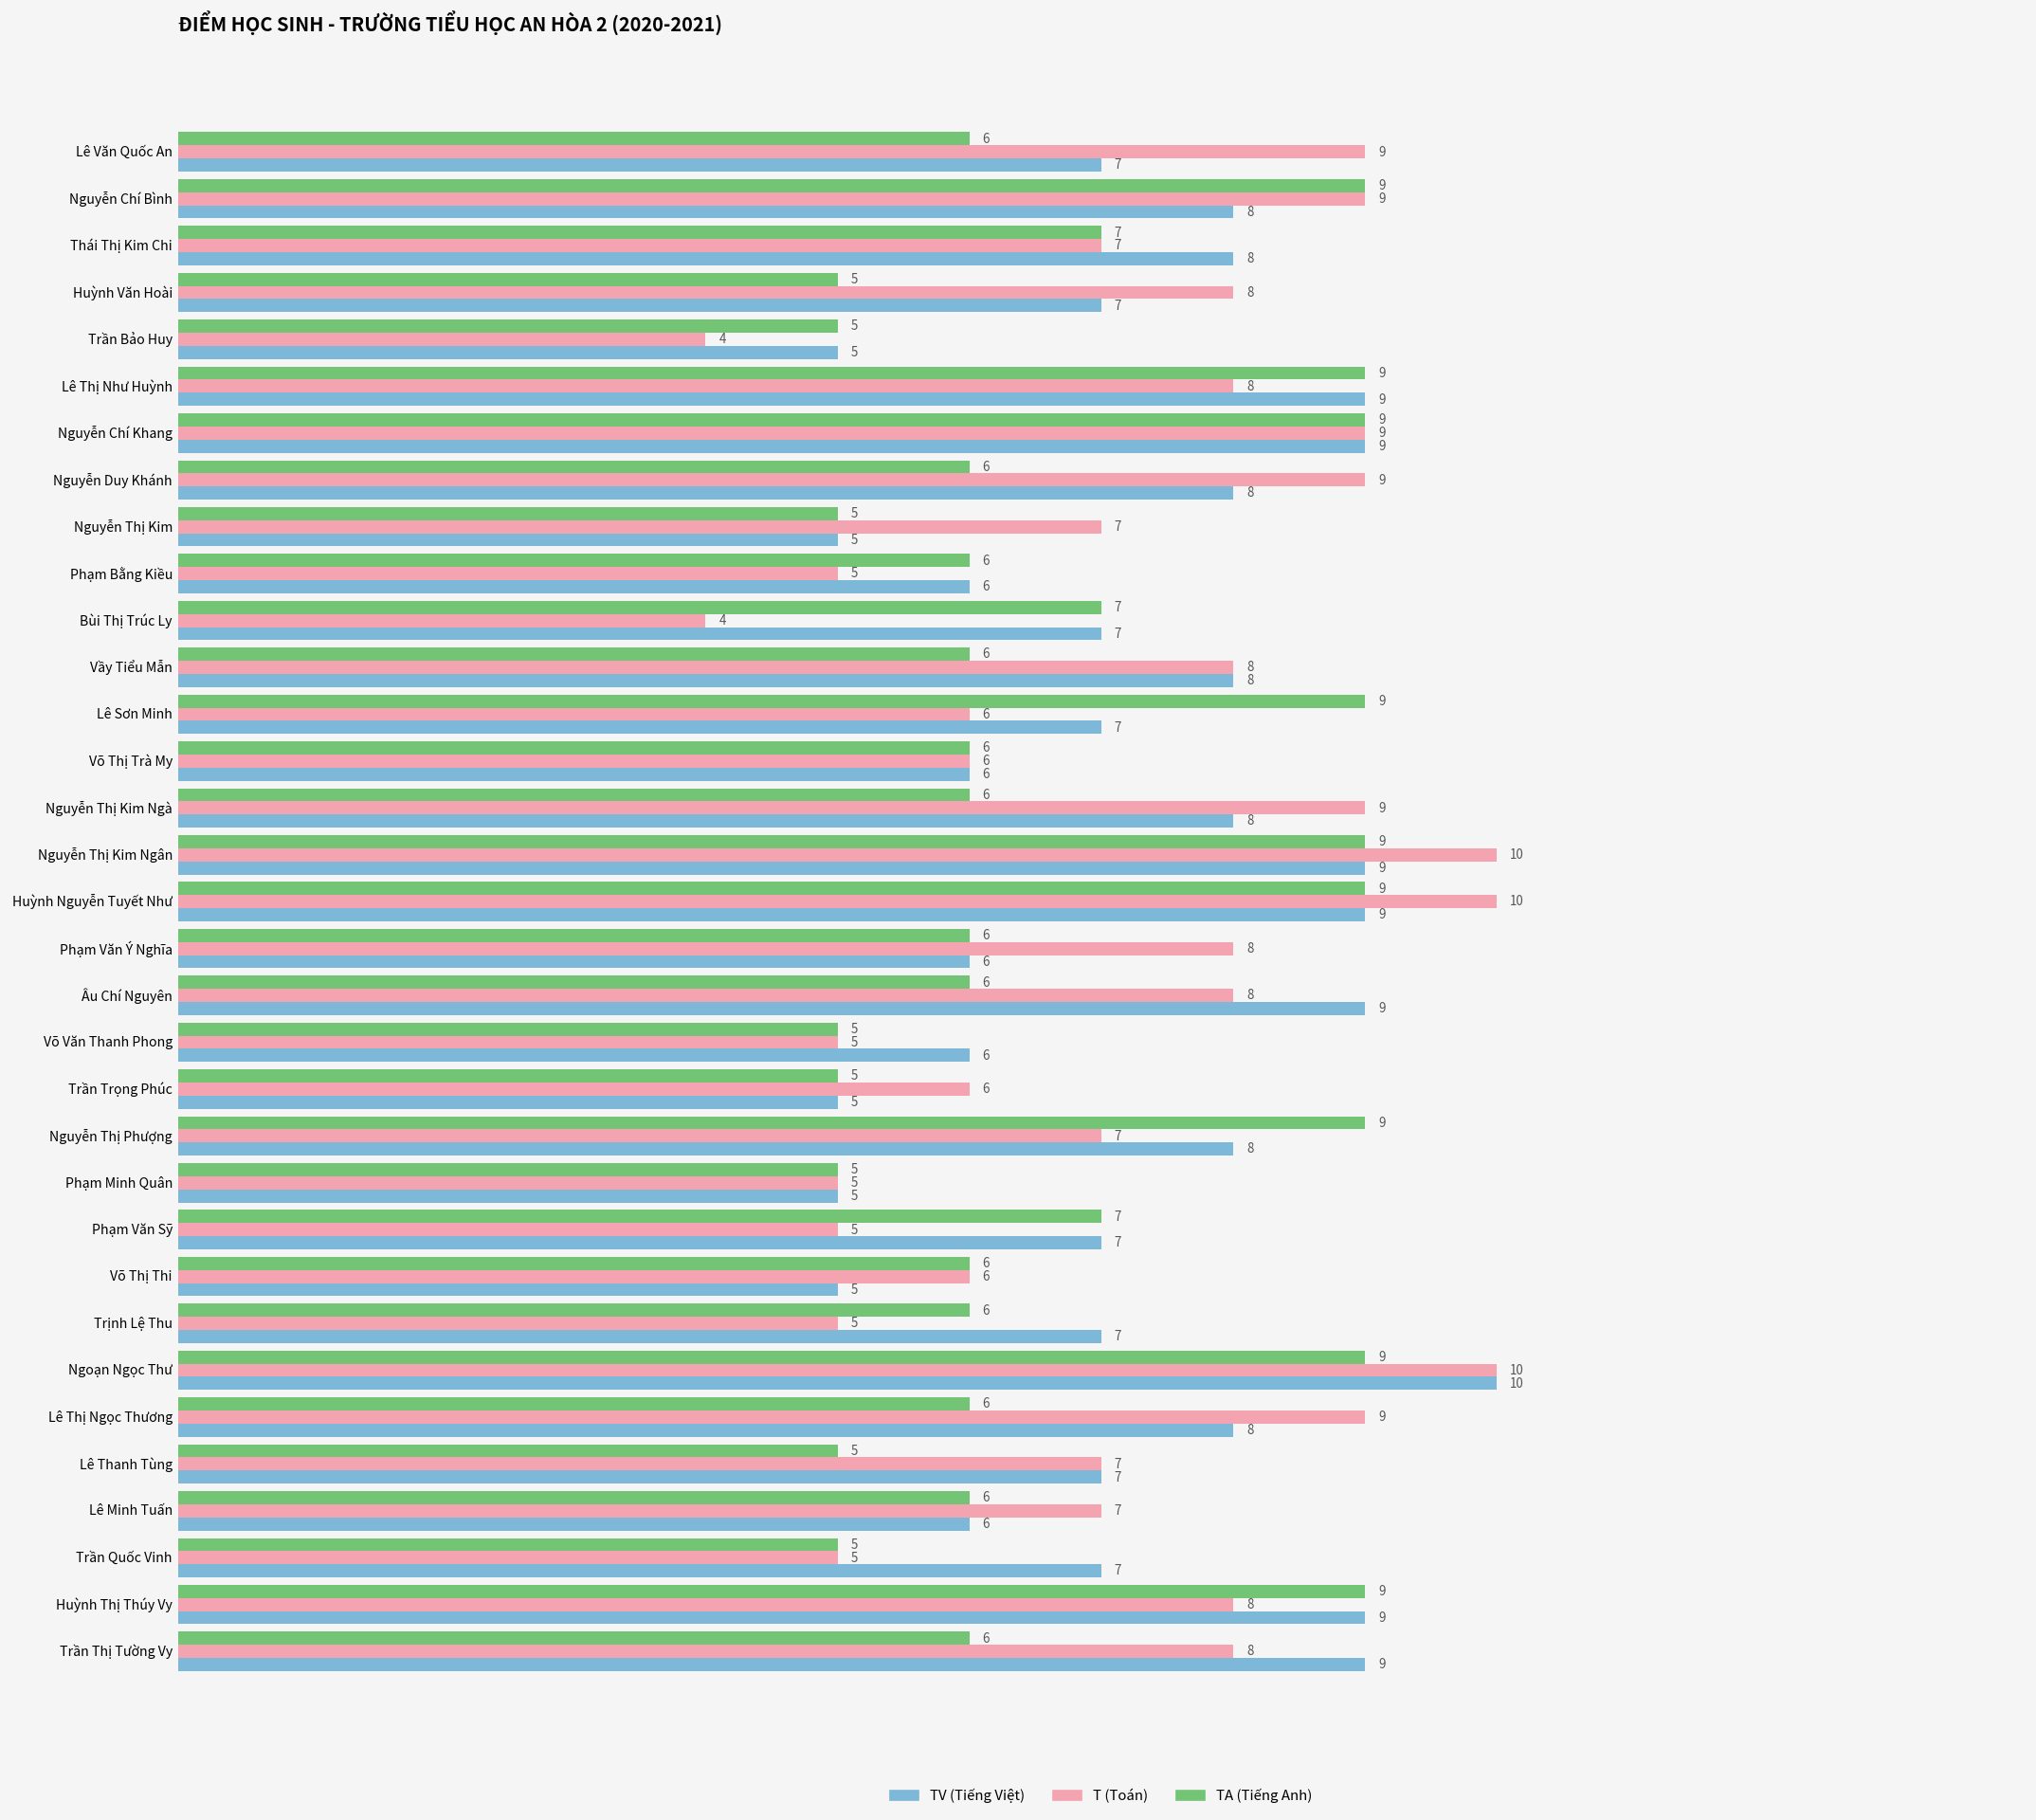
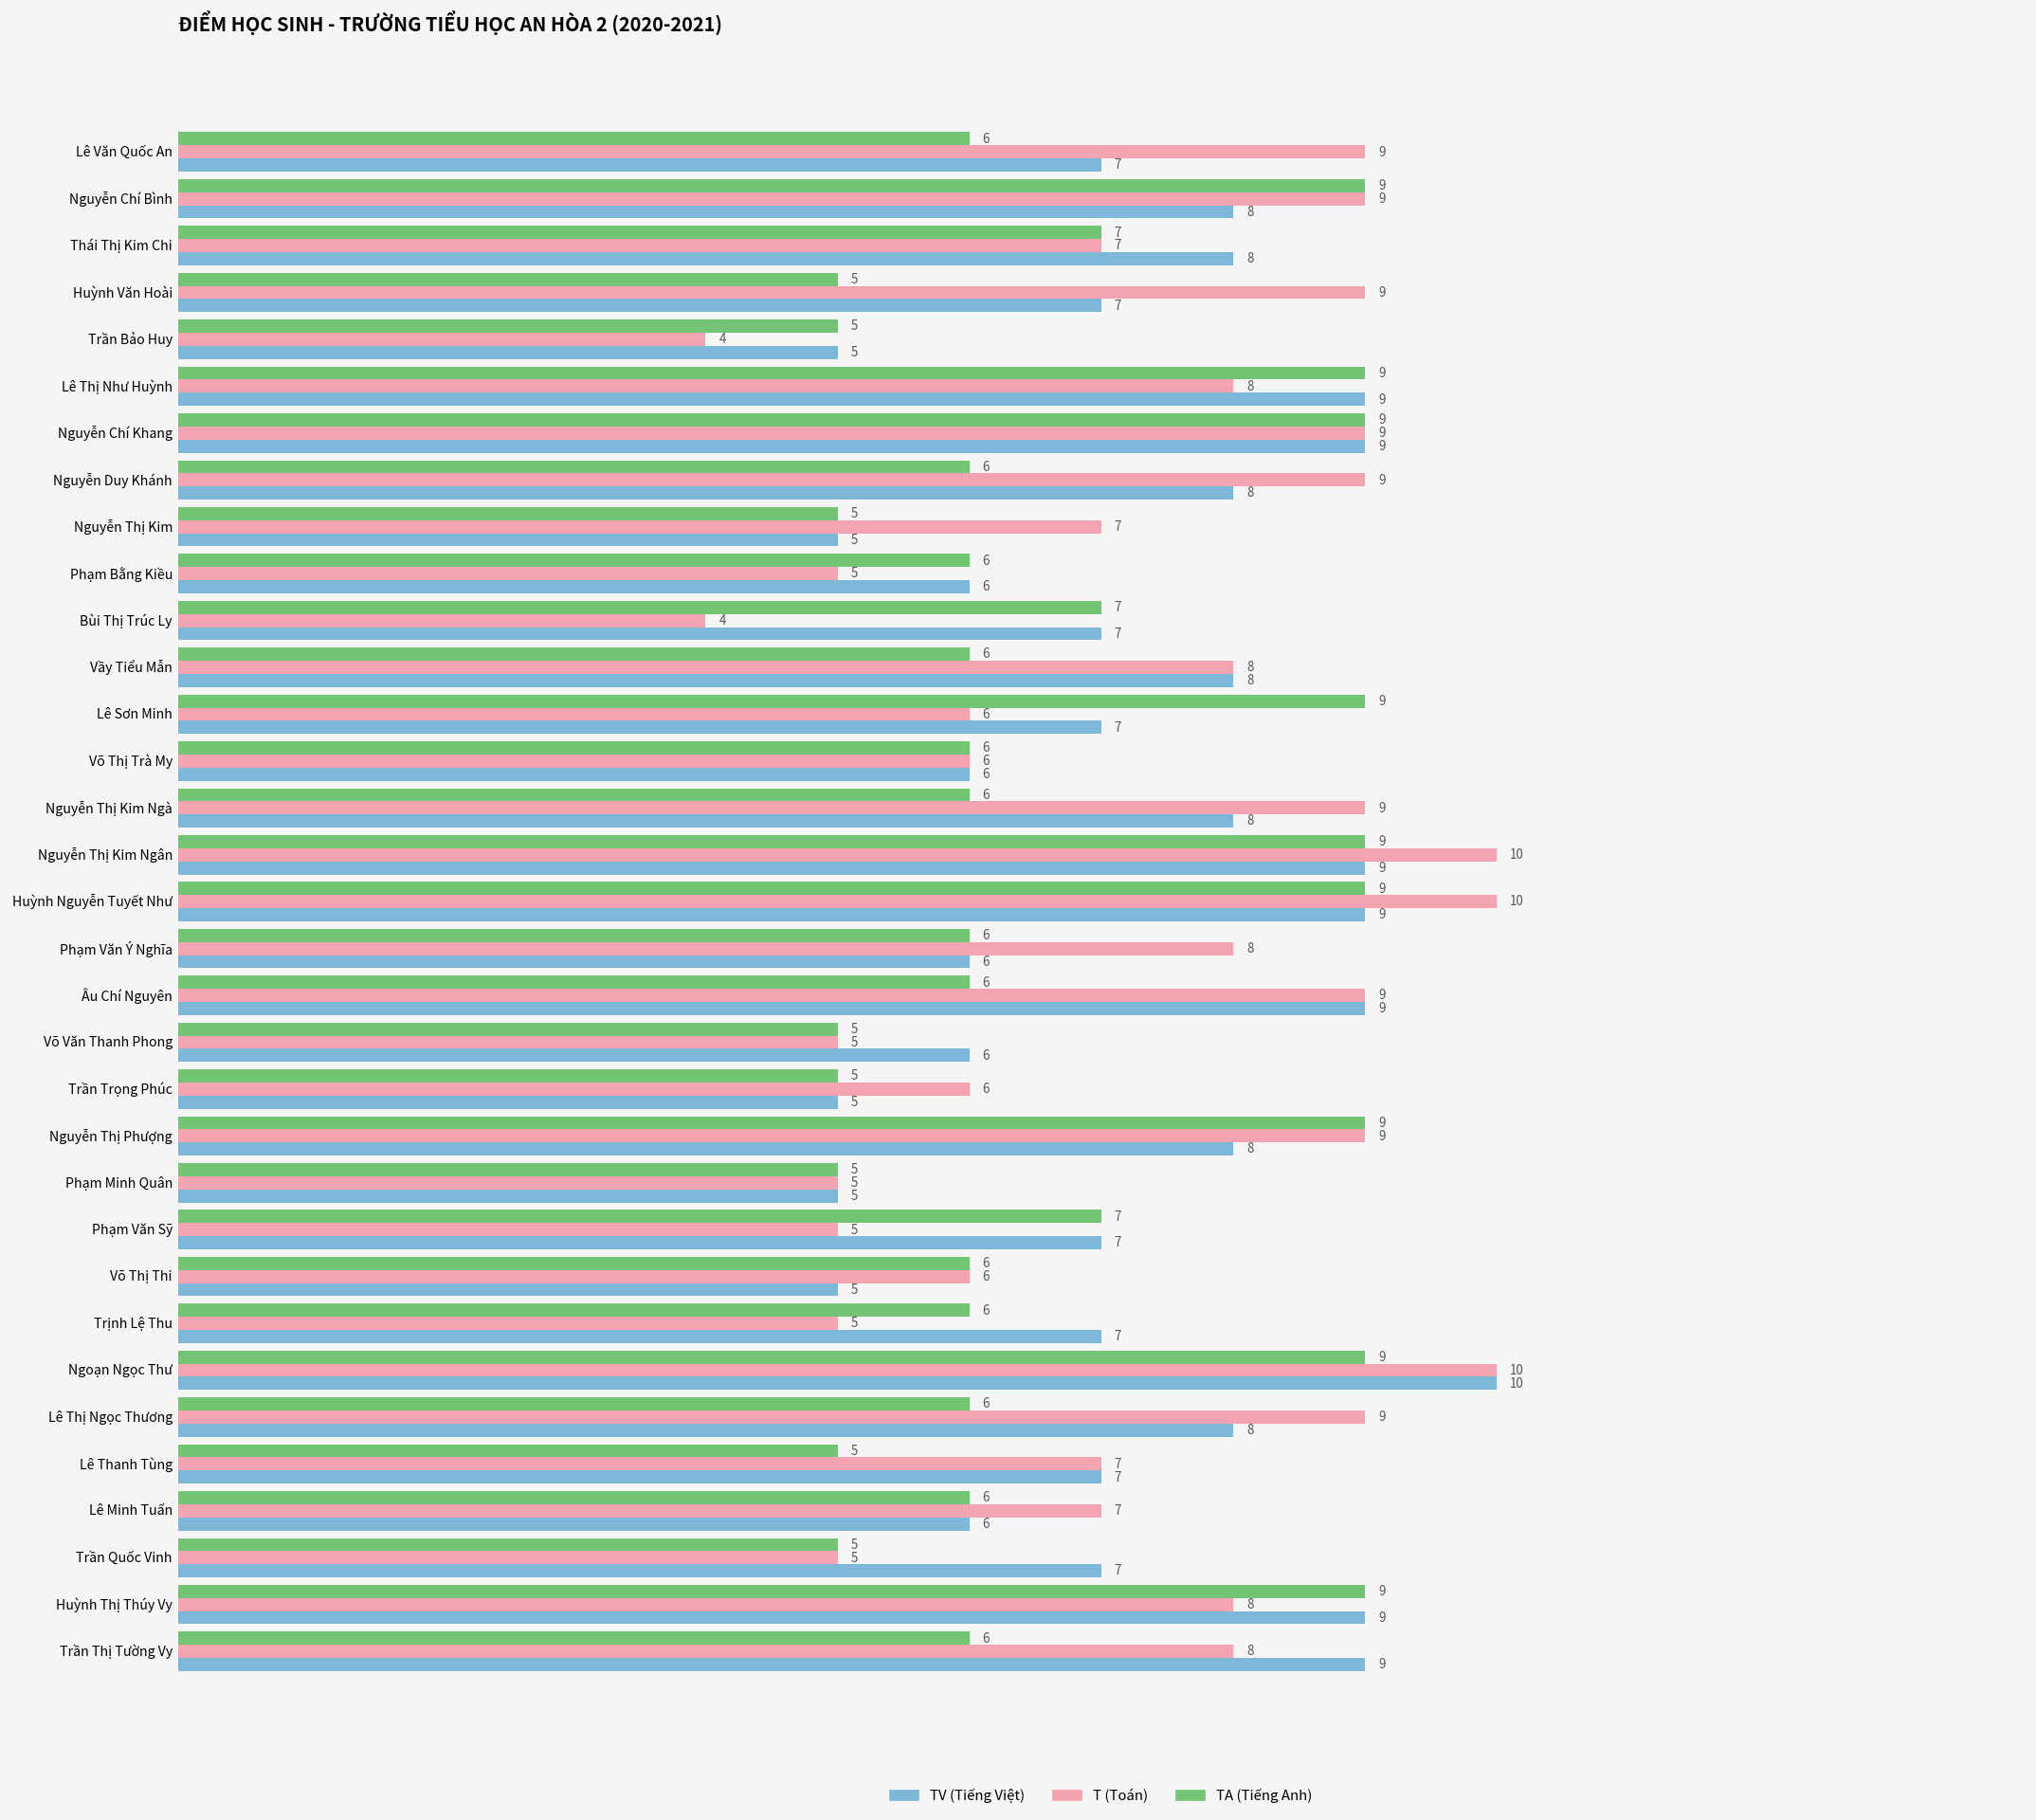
T (Toán), Huỳnh Văn Hoài: 8 -> 9
T (Toán), Âu Chí Nguyên: 8 -> 9
T (Toán), Nguyễn Thị Phượng: 7 -> 9
